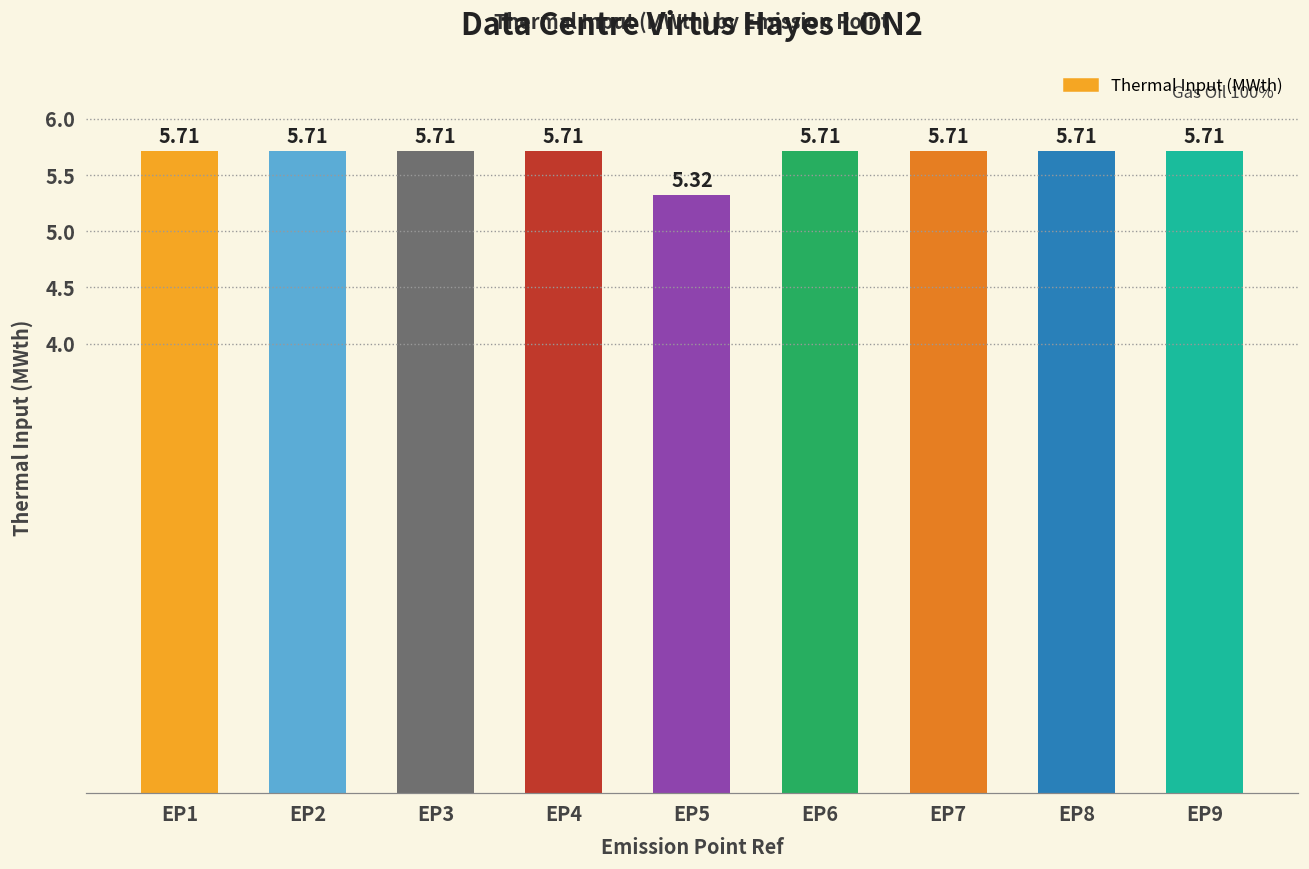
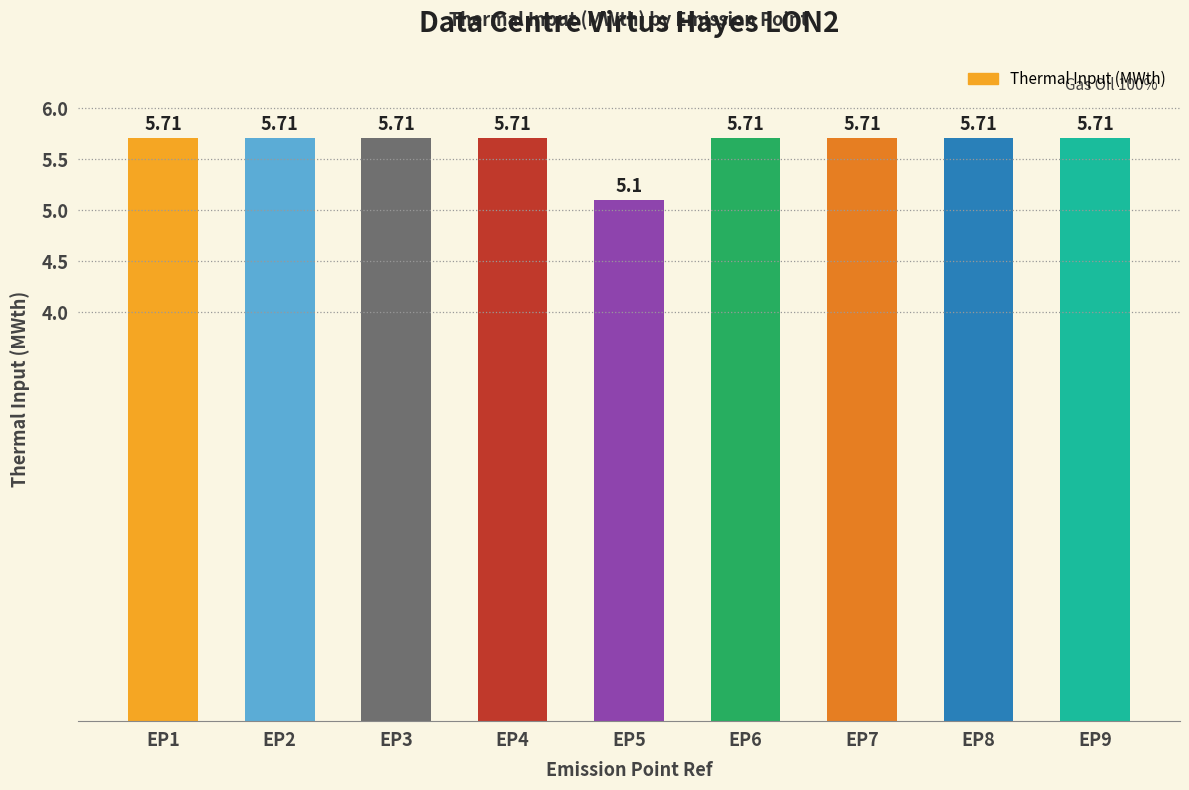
EP5: 5.32 -> 5.1
